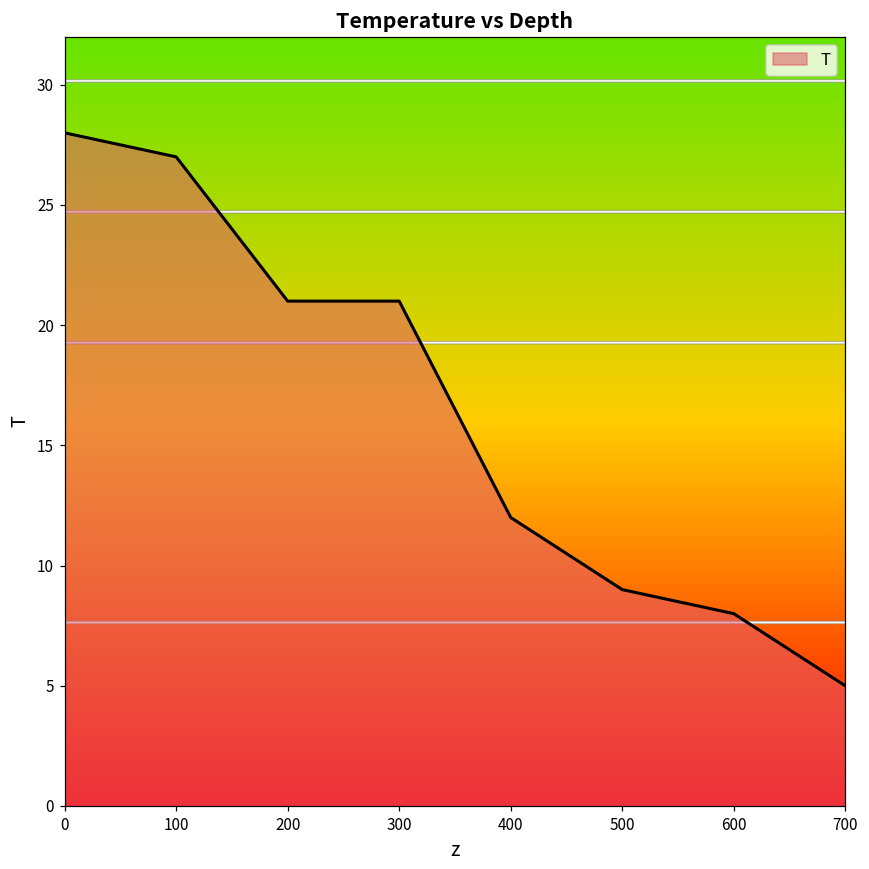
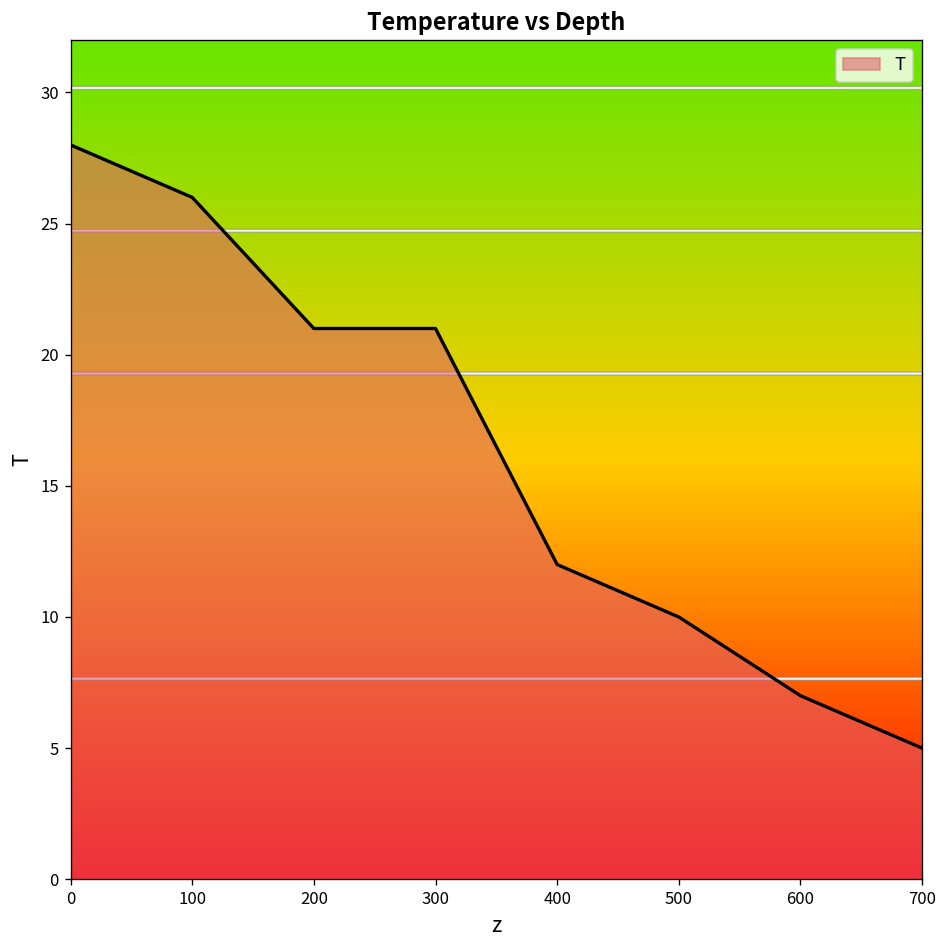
100: 27 -> 26
500: 9 -> 10
600: 8 -> 7
